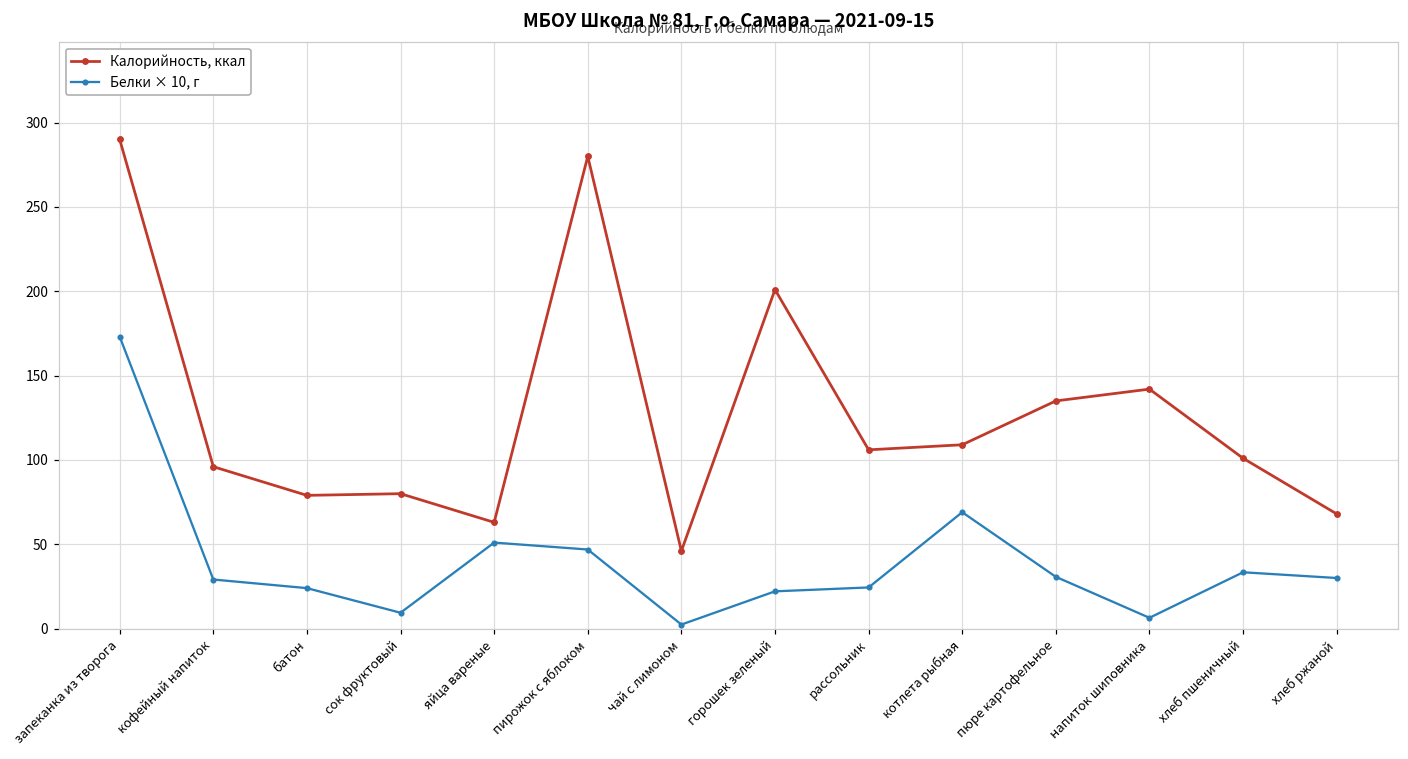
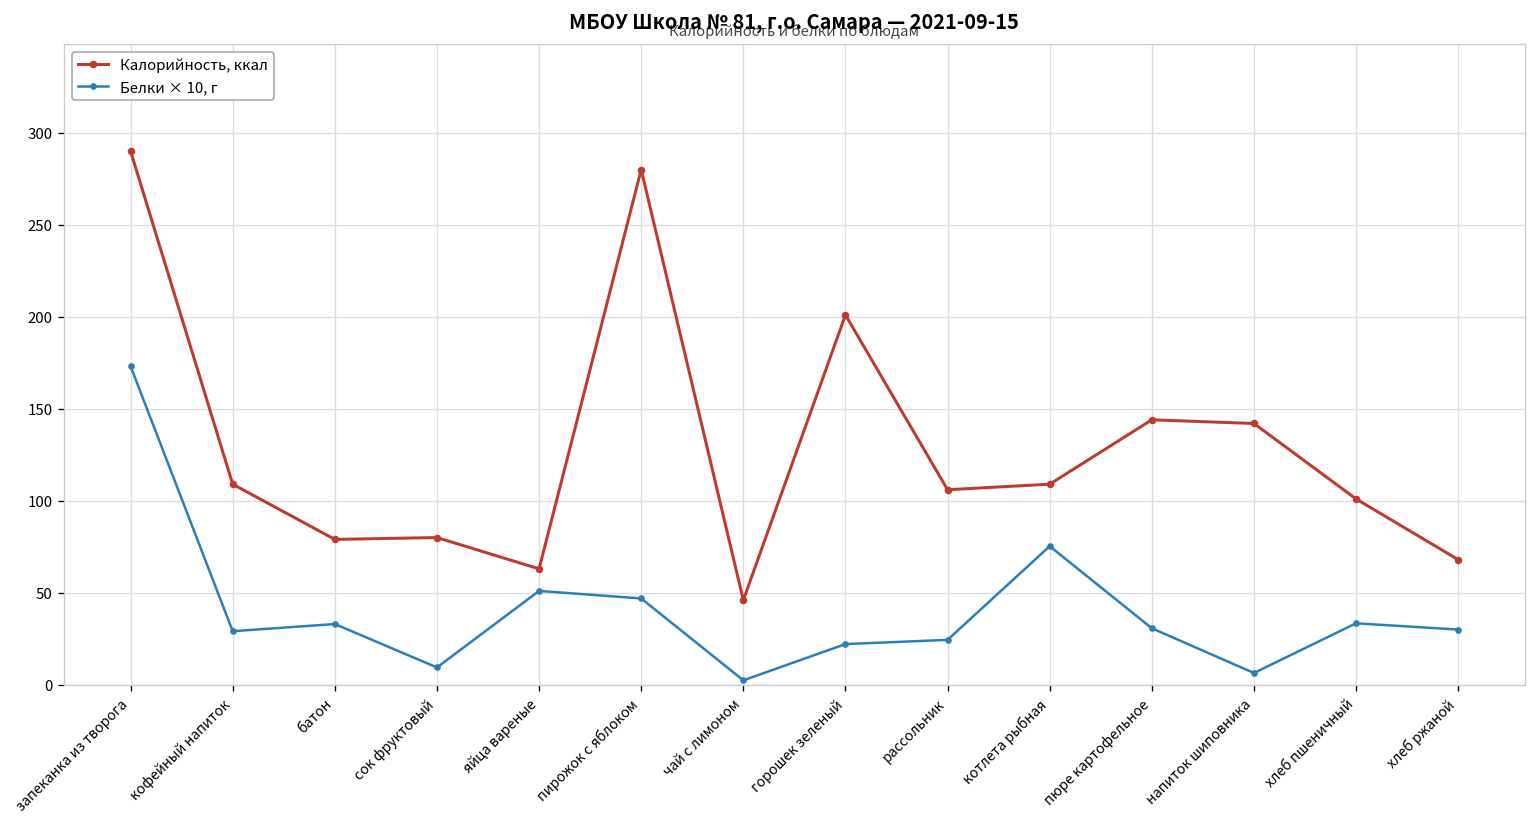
Калорийность, ккал, кофейный напиток: 96 -> 109
Белки × 10, г, батон: 24 -> 33
Белки × 10, г, котлета рыбная: 69 -> 75
Калорийность, ккал, пюре картофельное: 135 -> 144
